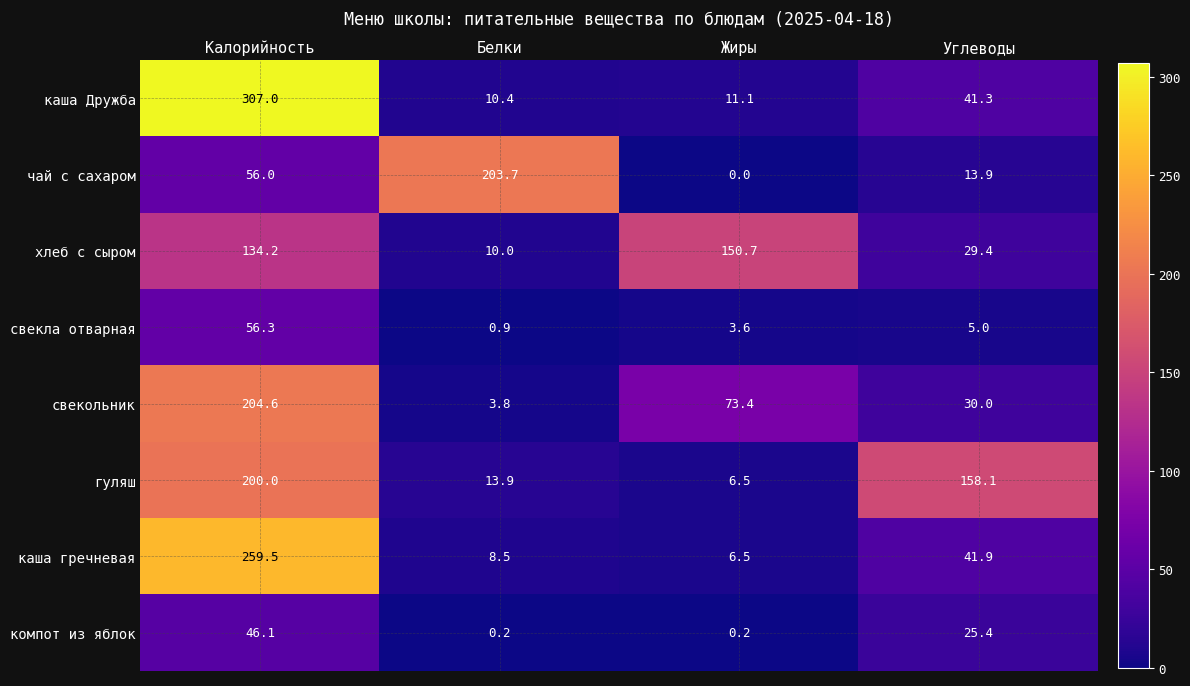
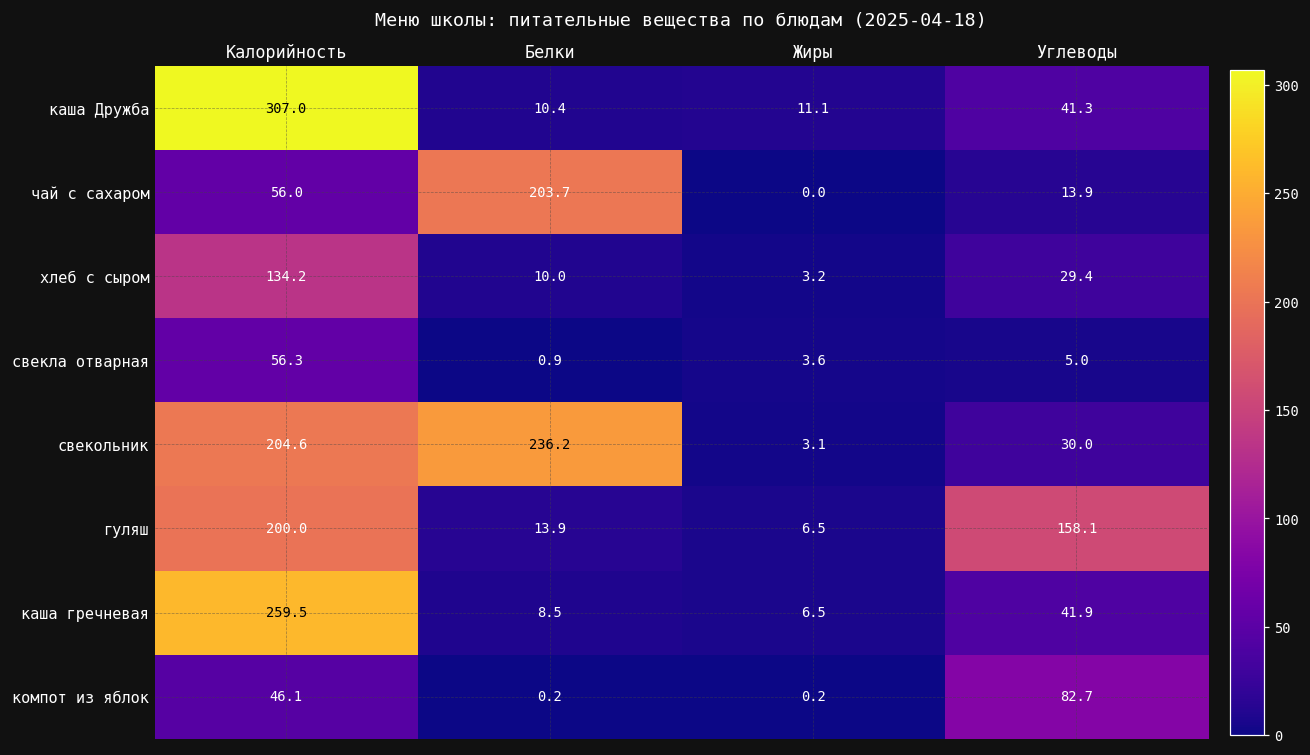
хлеб с сыром, Жиры: 150.7 -> 3.2
свекольник, Белки: 3.8 -> 236.2
свекольник, Жиры: 73.4 -> 3.1
компот из яблок, Углеводы: 25.4 -> 82.7
